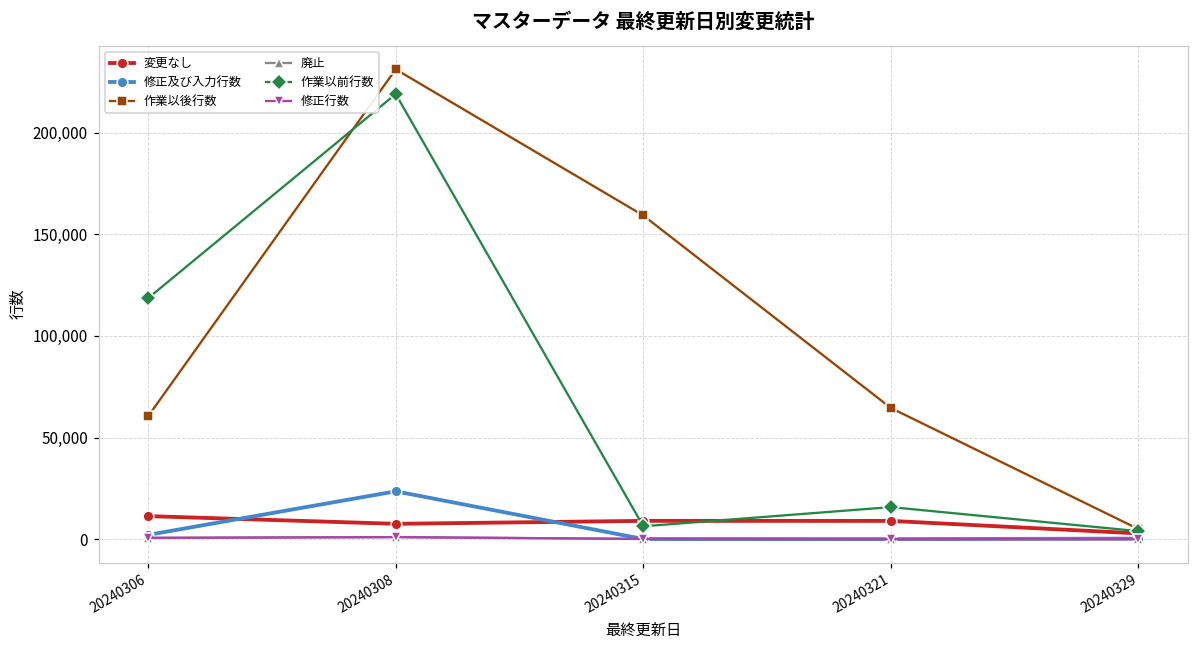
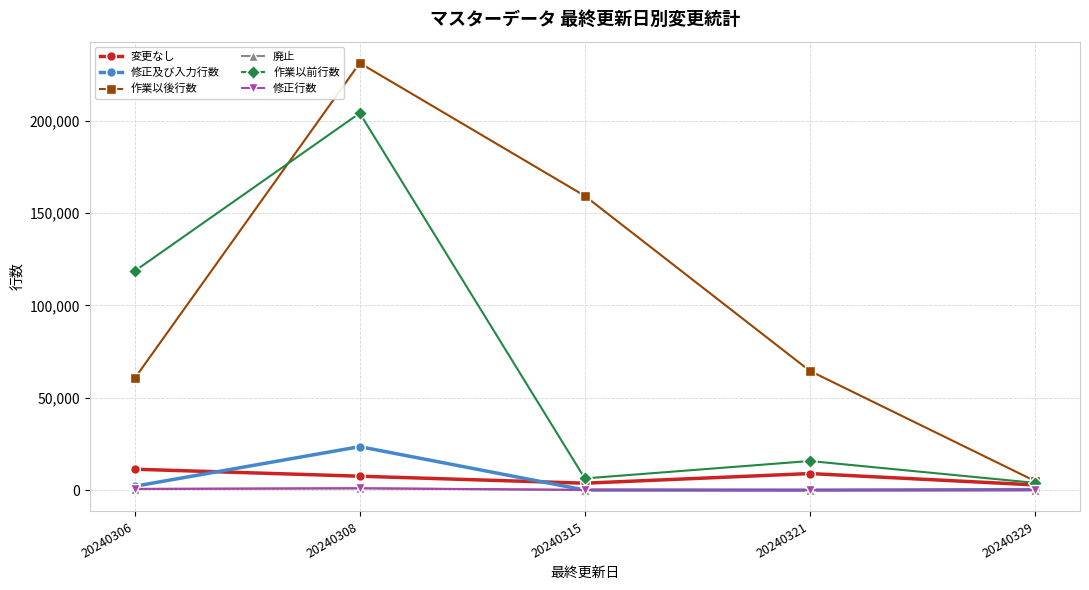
作業以前行数, 20240308: 219,000 -> 204,000
変更なし, 20240315: 9,000 -> 4,000
